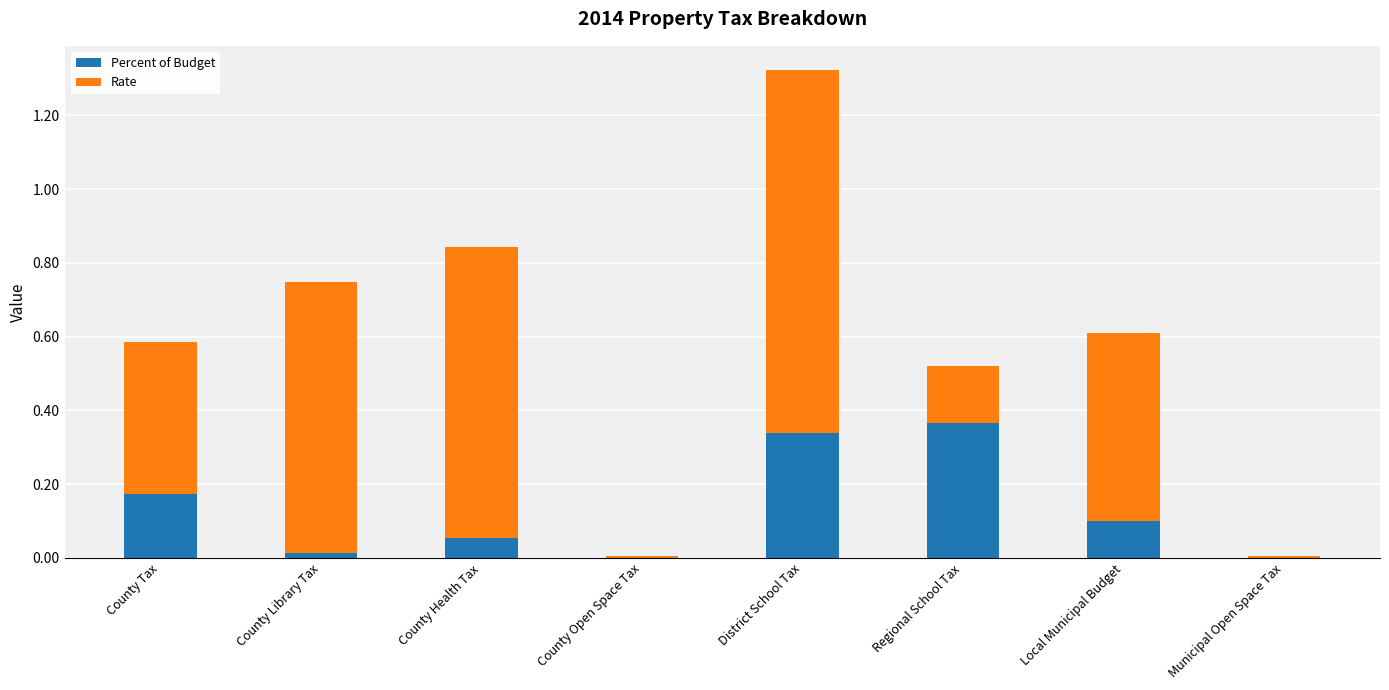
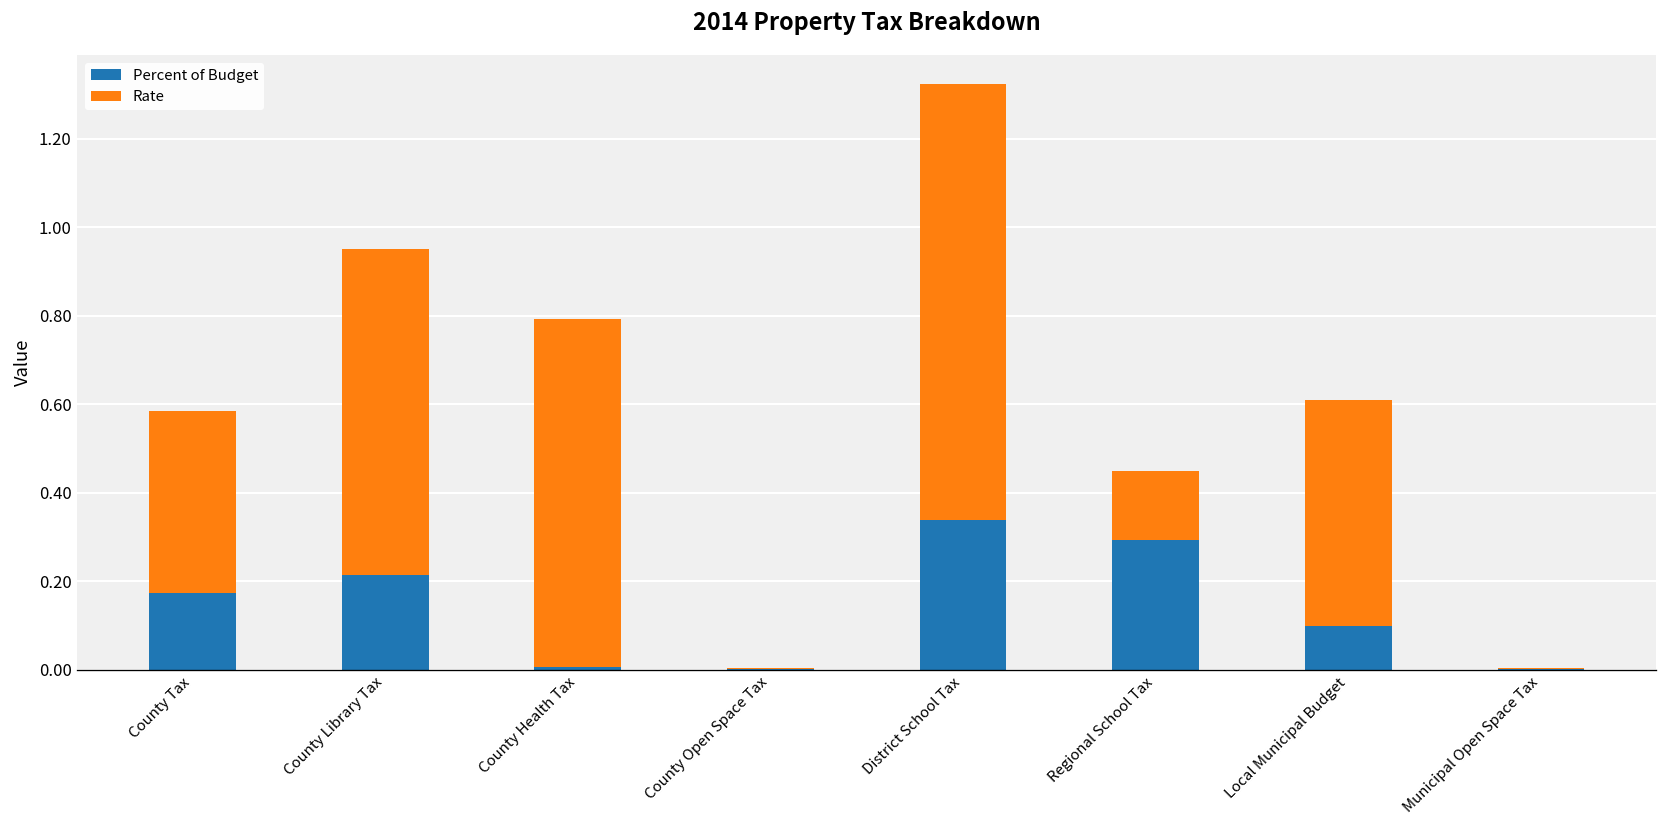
Percent of Budget, County Library Tax: 0.01 -> 0.21
Percent of Budget, County Health Tax: 0.06 -> 0.01
Percent of Budget, Regional School Tax: 0.37 -> 0.29
